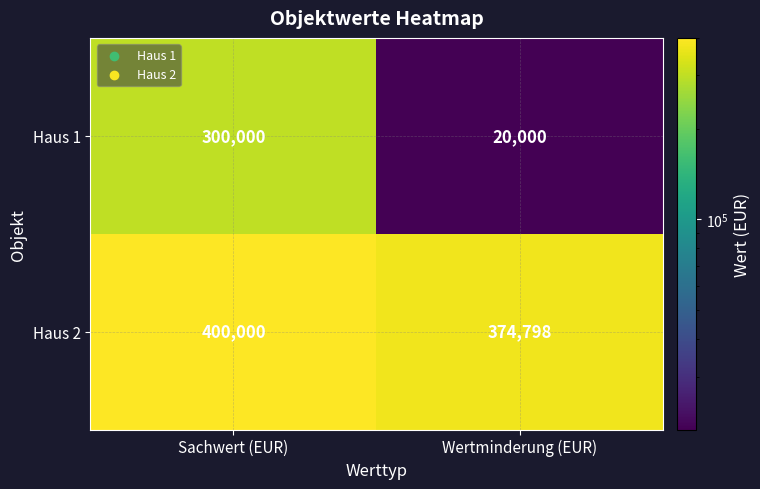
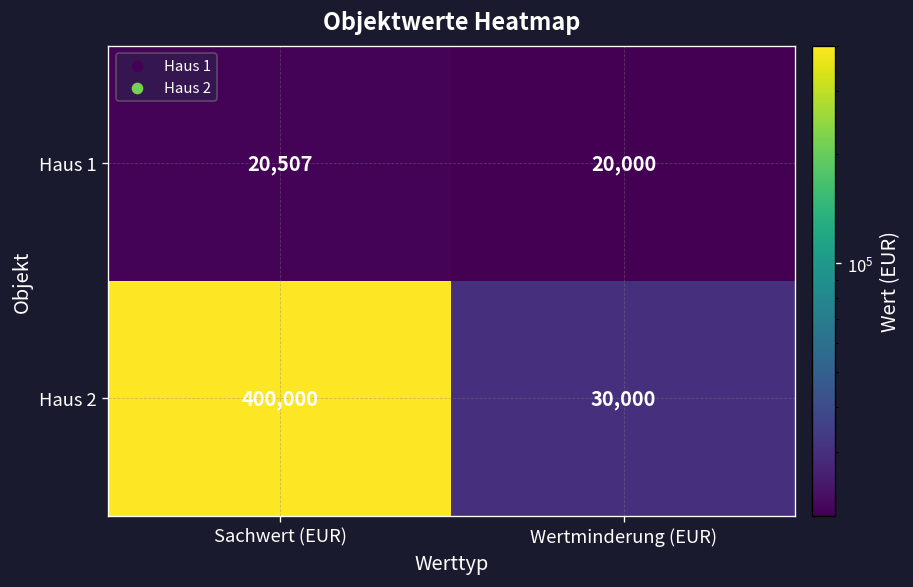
Haus 1, Sachwert (EUR): 300,000 -> 20,507
Haus 2, Wertminderung (EUR): 374,798 -> 30,000
